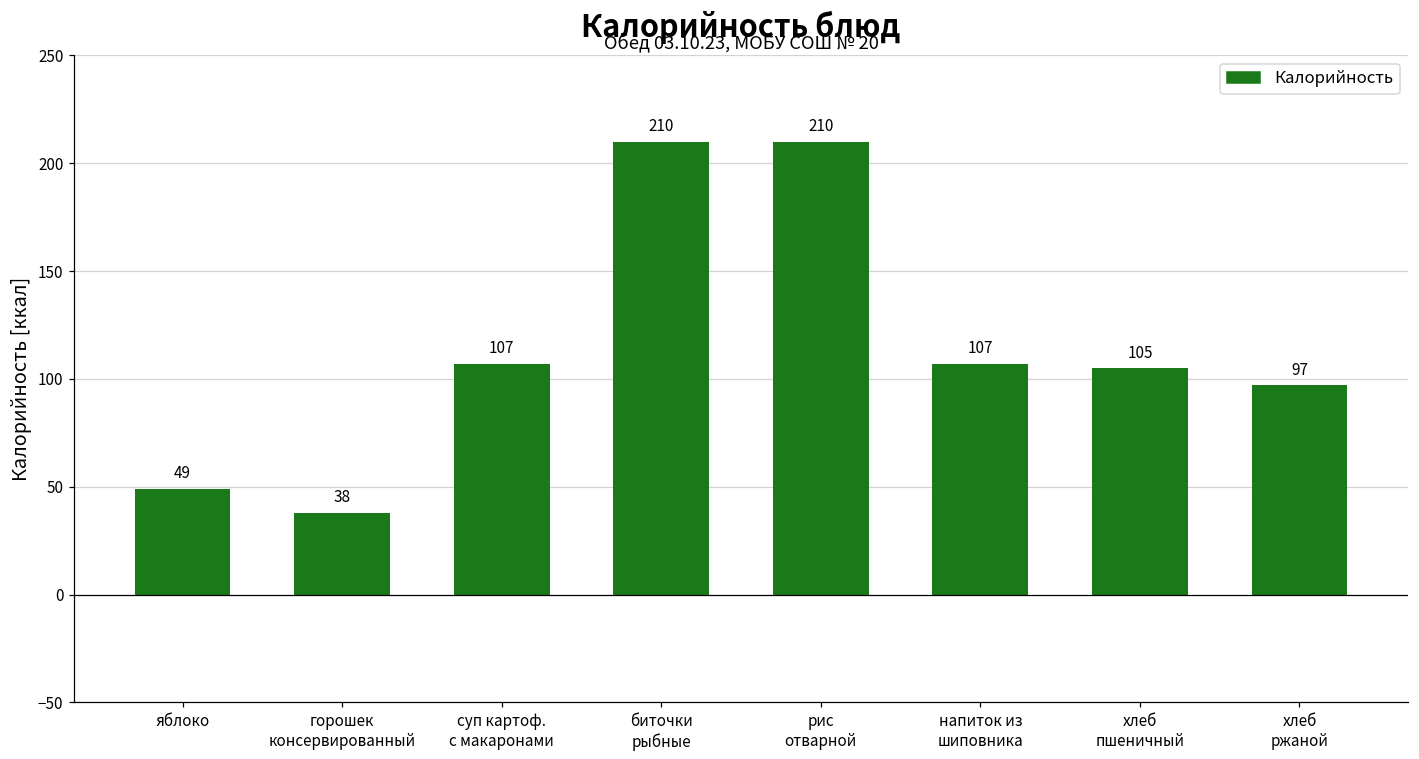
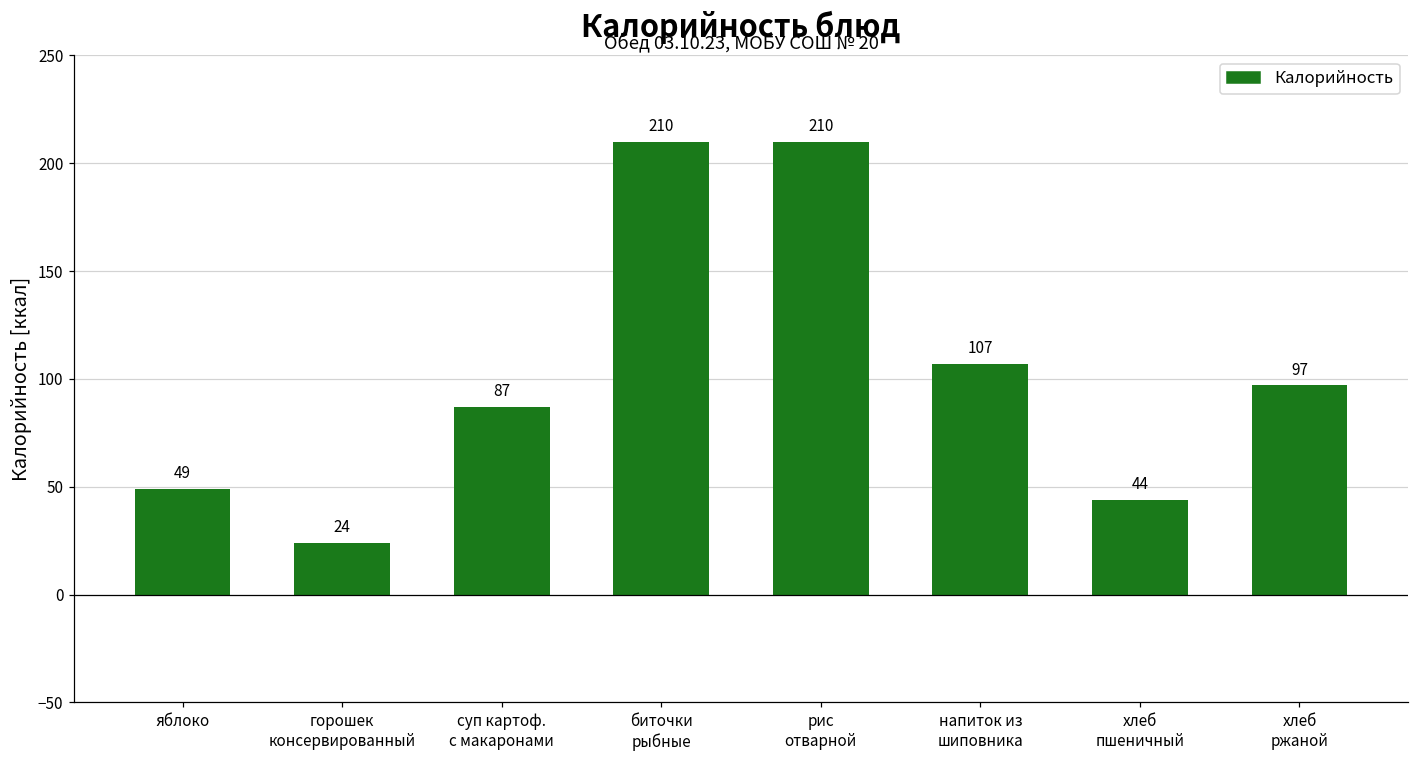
горошек консервированный: 38 -> 24
суп картоф. с макаронами: 107 -> 87
хлеб пшеничный: 105 -> 44
